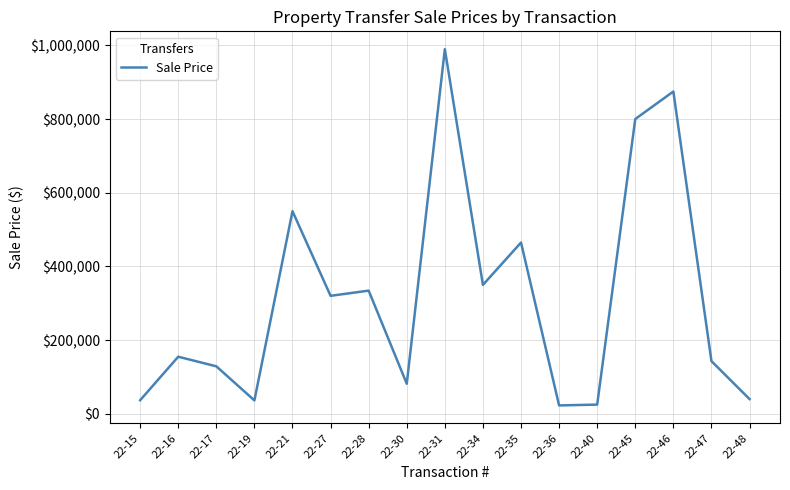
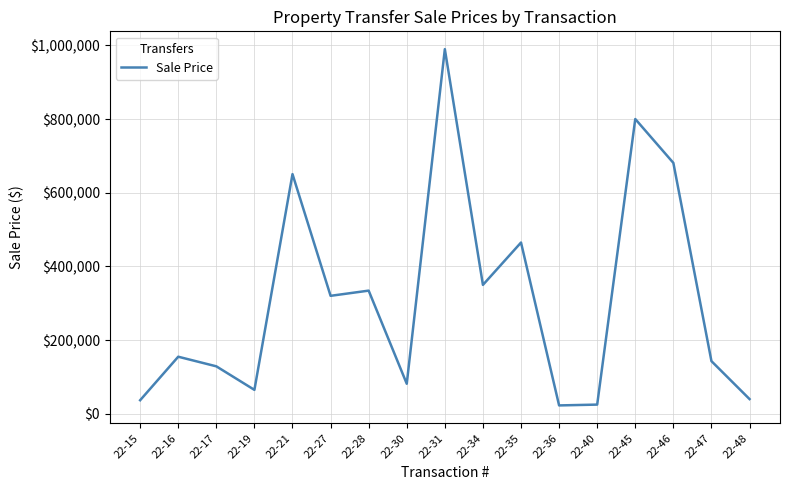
22-19: $40,000 -> $70,000
22-21: $550,000 -> $650,000
22-46: $880,000 -> $680,000
